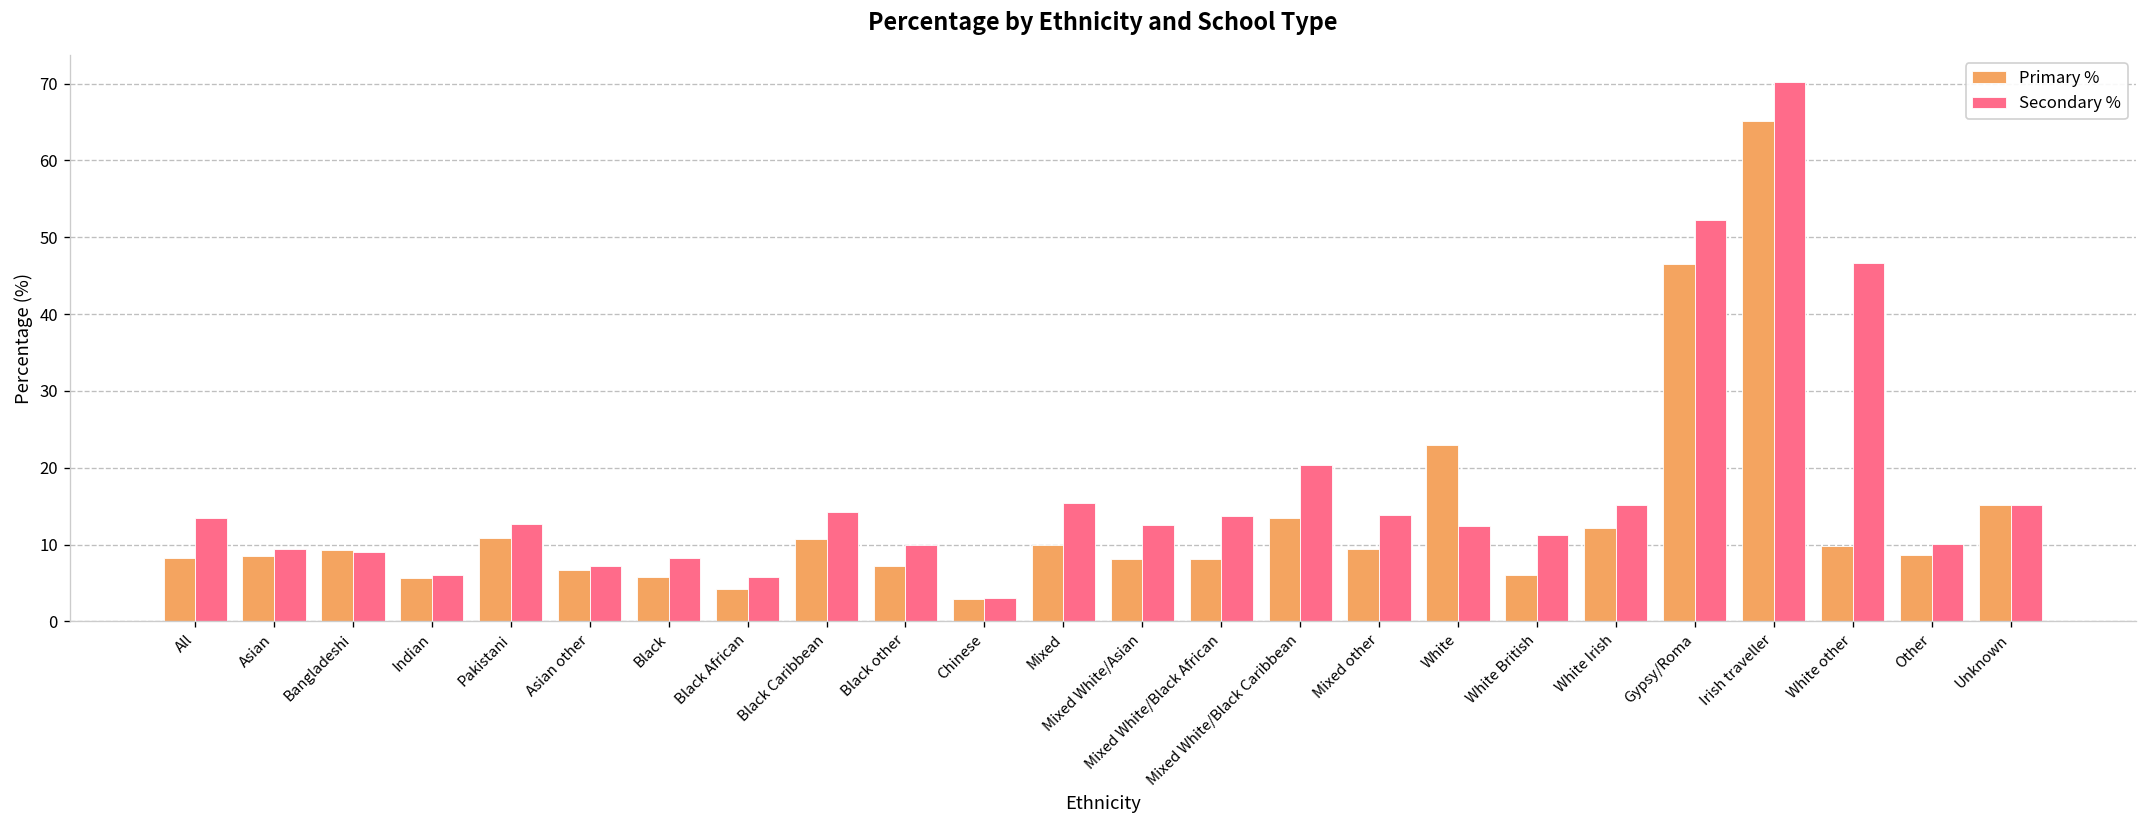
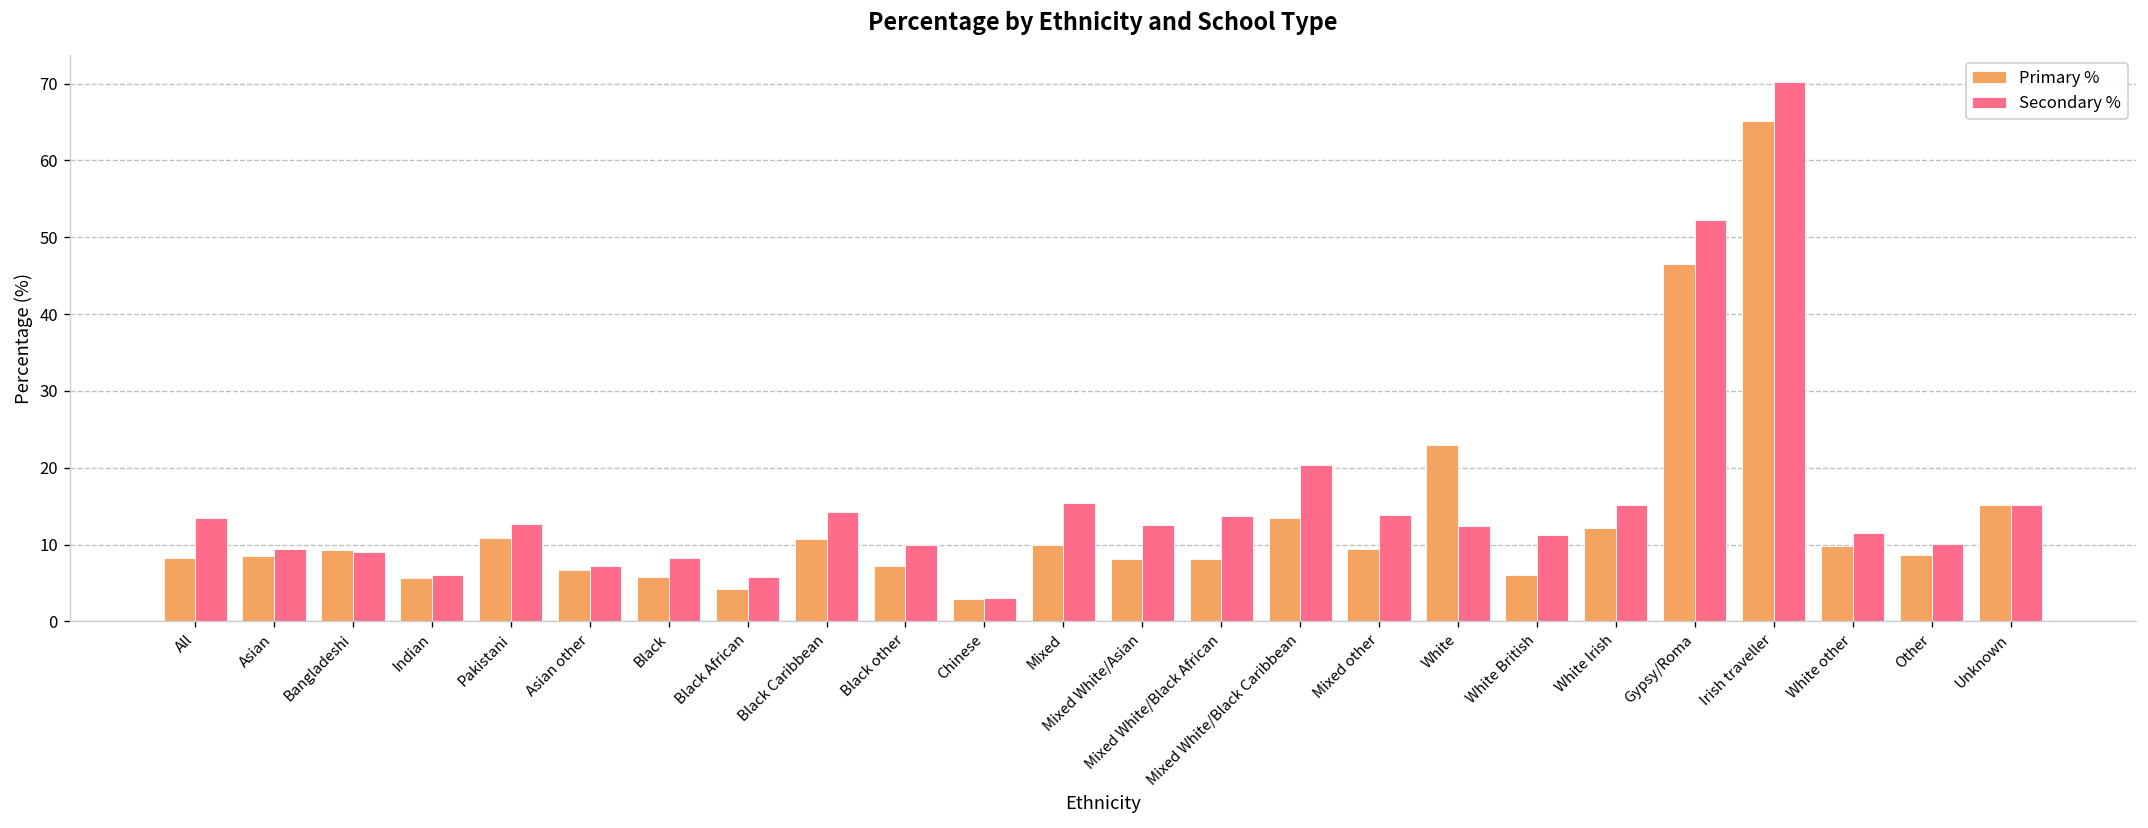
Secondary %, White other: 47 -> 12
